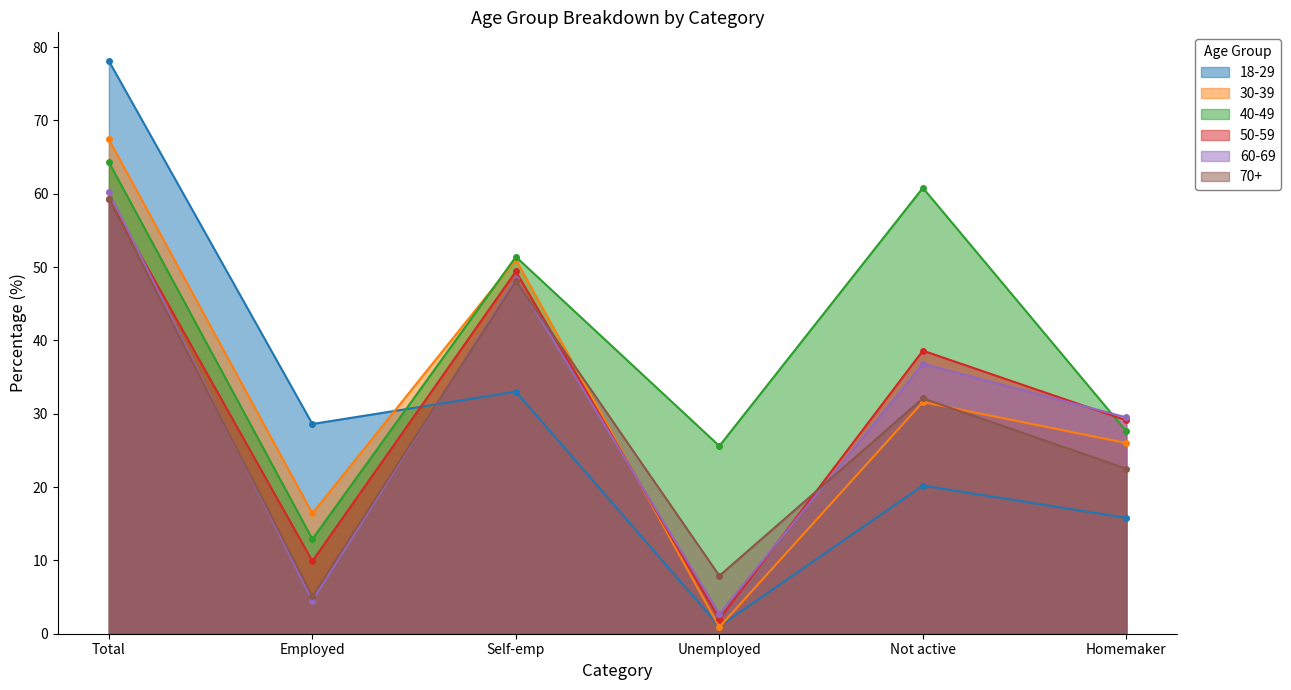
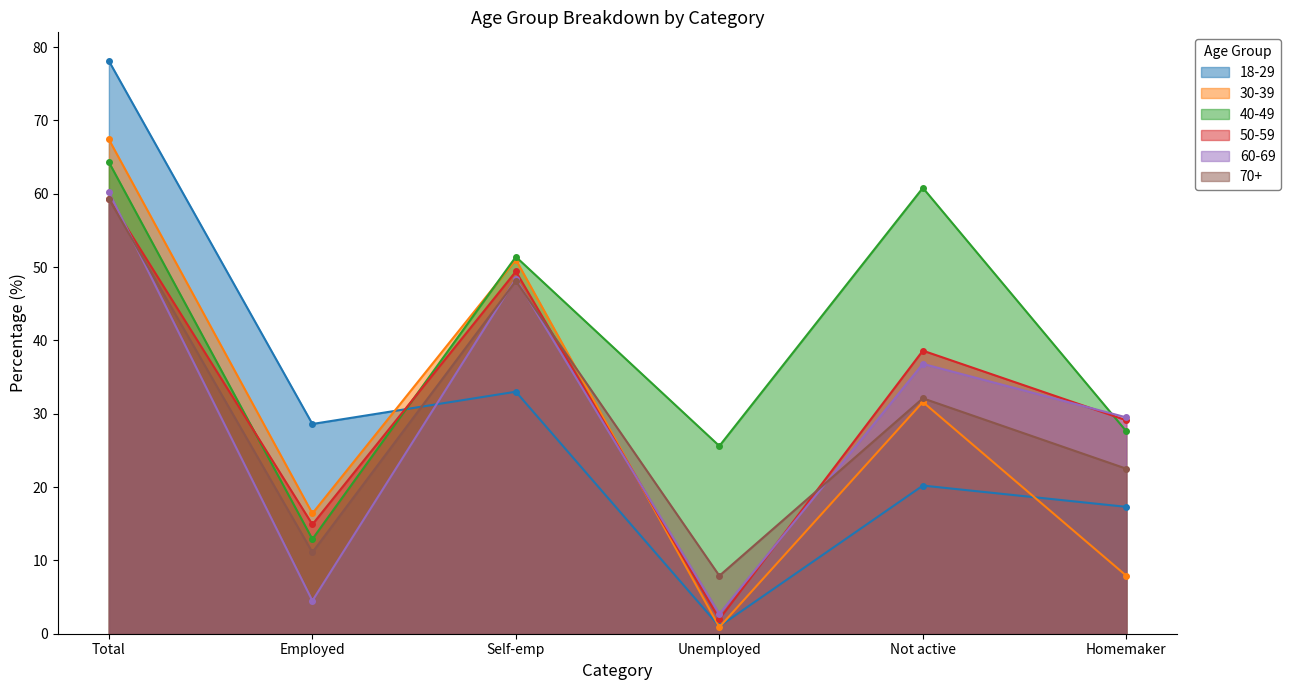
50-59, Employed: 10 -> 15
70+, Employed: 5 -> 11
18-29, Homemaker: 16 -> 17
30-39, Homemaker: 26 -> 8
